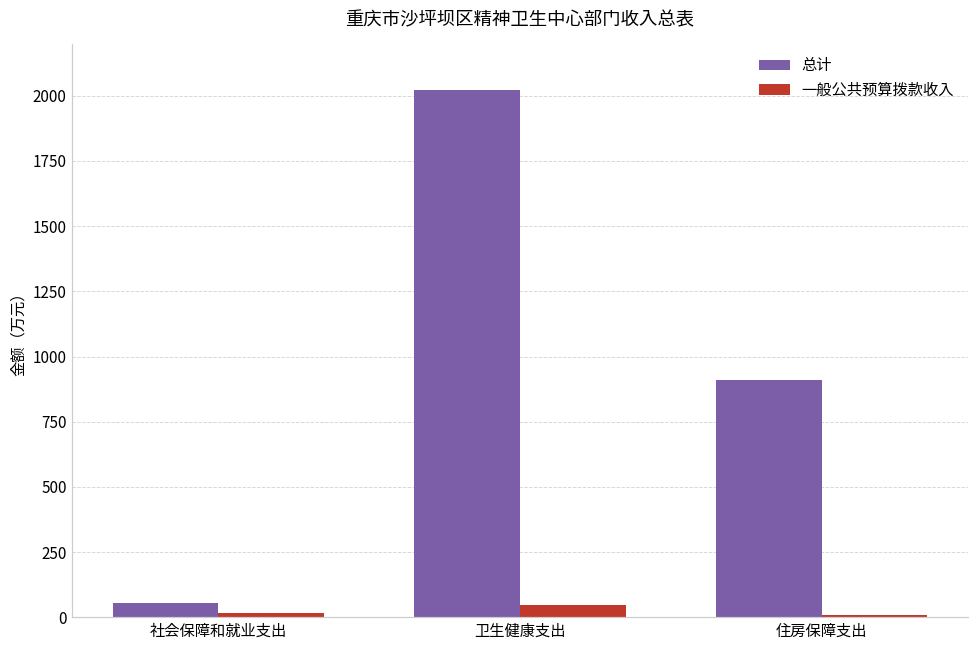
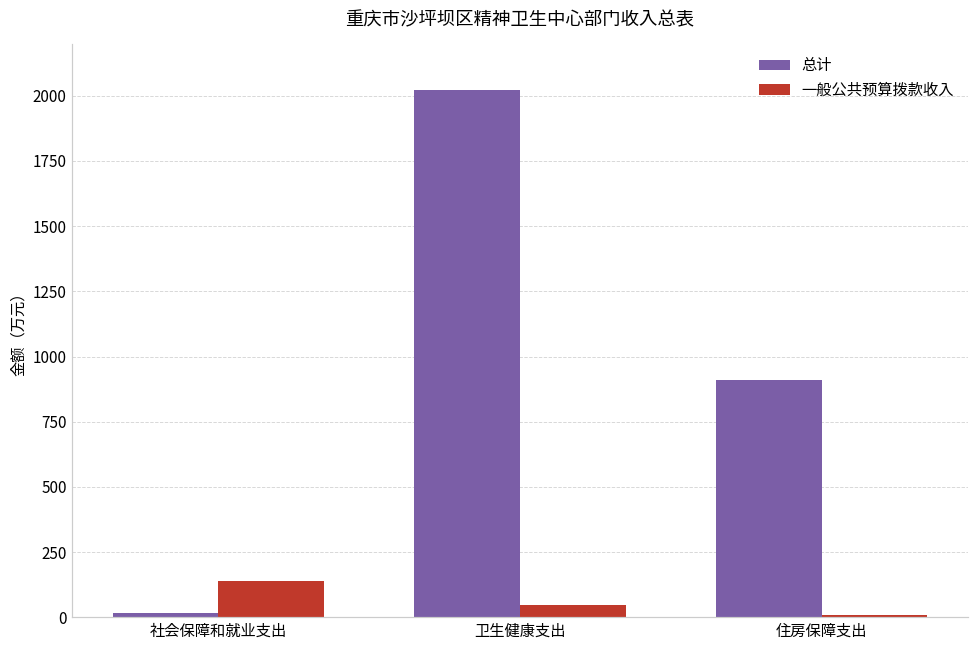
总计, 社会保障和就业支出: 50 -> 20
一般公共预算拨款收入, 社会保障和就业支出: 20 -> 140
